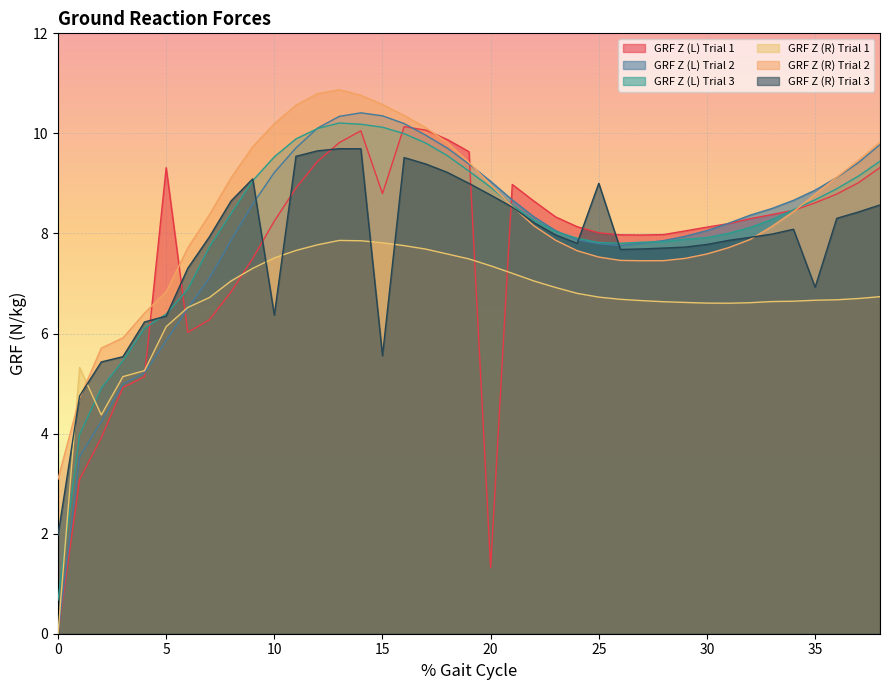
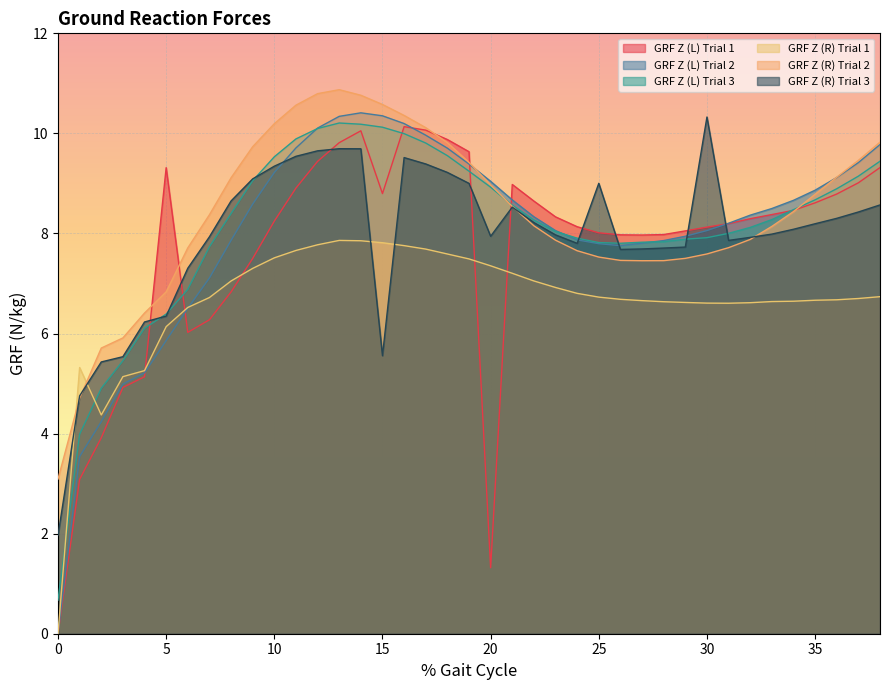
GRF Z (R) Trial 3, 10: 6.4 -> 9.3
GRF Z (R) Trial 3, 20: 8.8 -> 7.9
GRF Z (R) Trial 3, 30: 7.8 -> 10.3
GRF Z (R) Trial 3, 35: 6.9 -> 8.2
